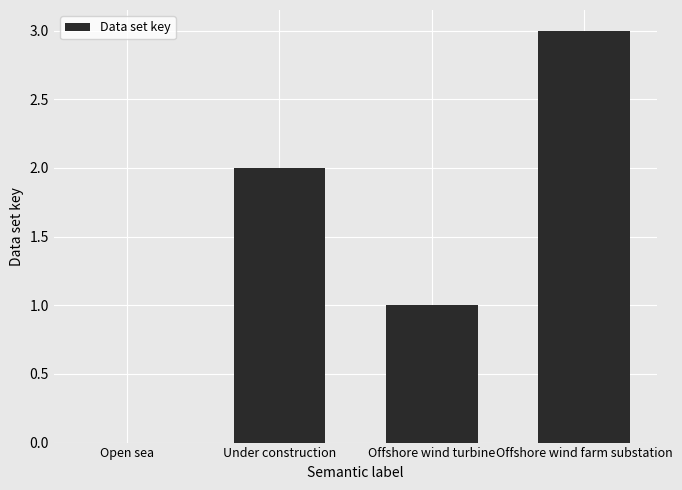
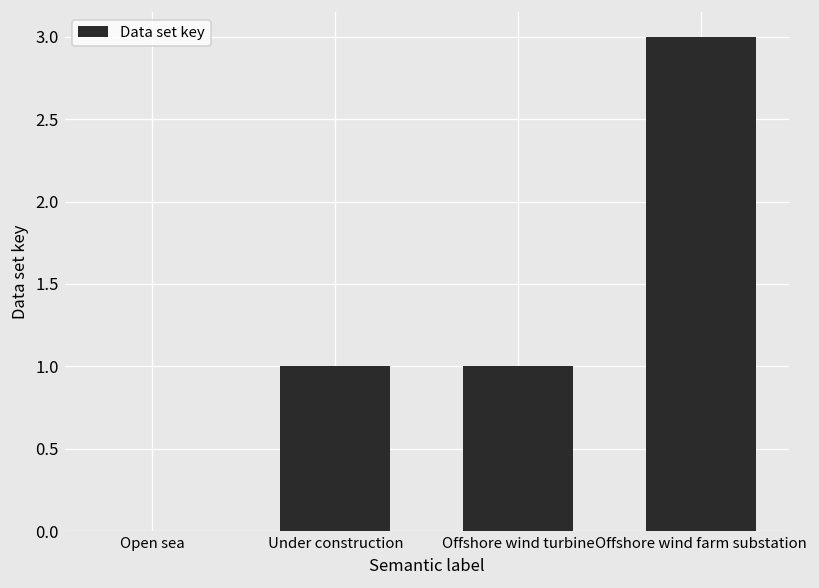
Under construction: 2 -> 1
